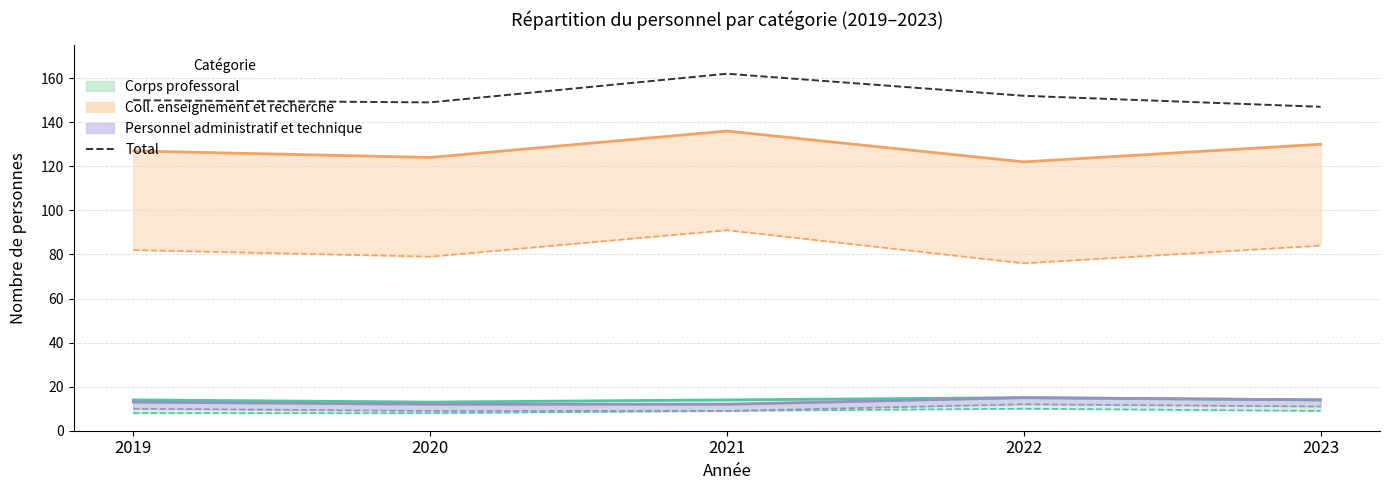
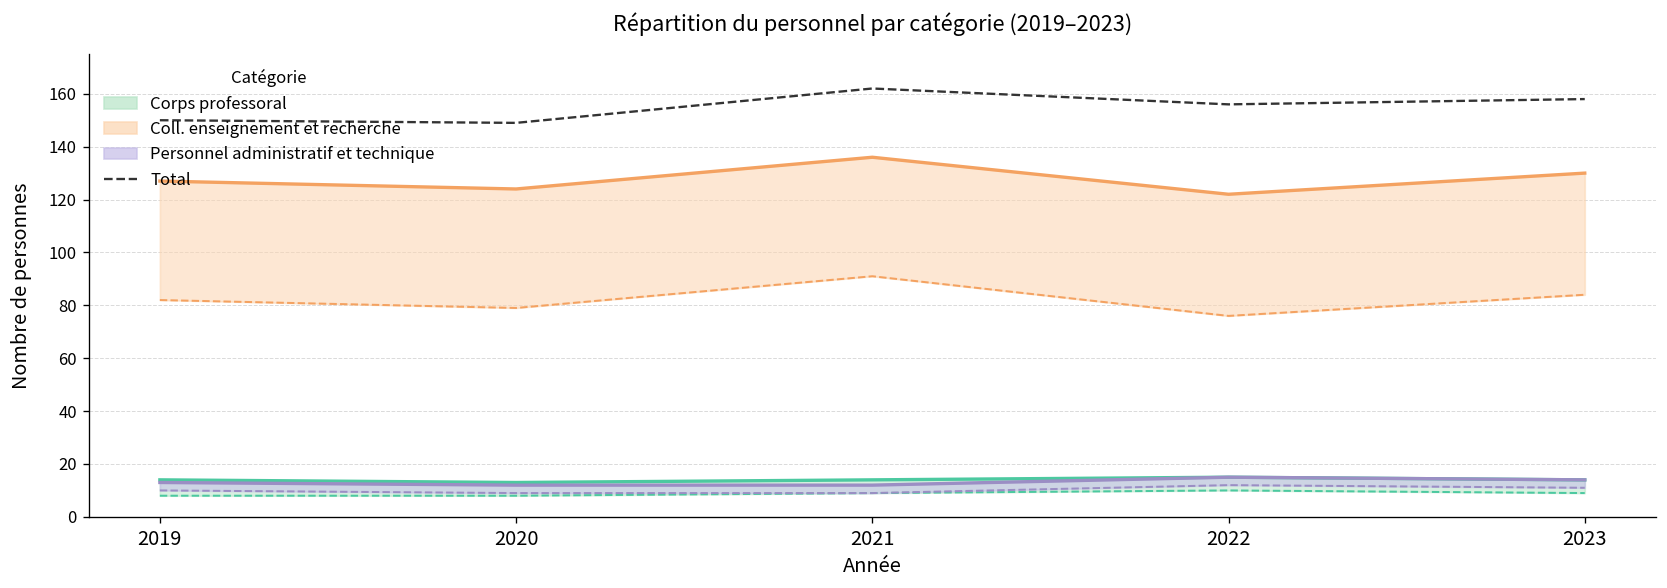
Total, 2022: 152 -> 156
Total, 2023: 147 -> 158
